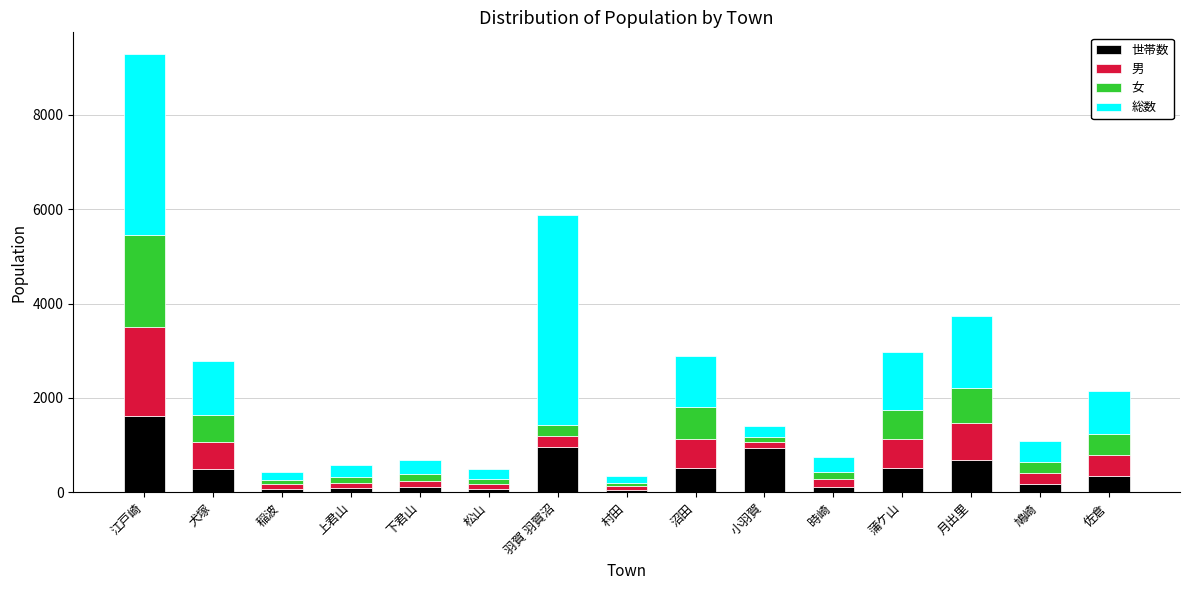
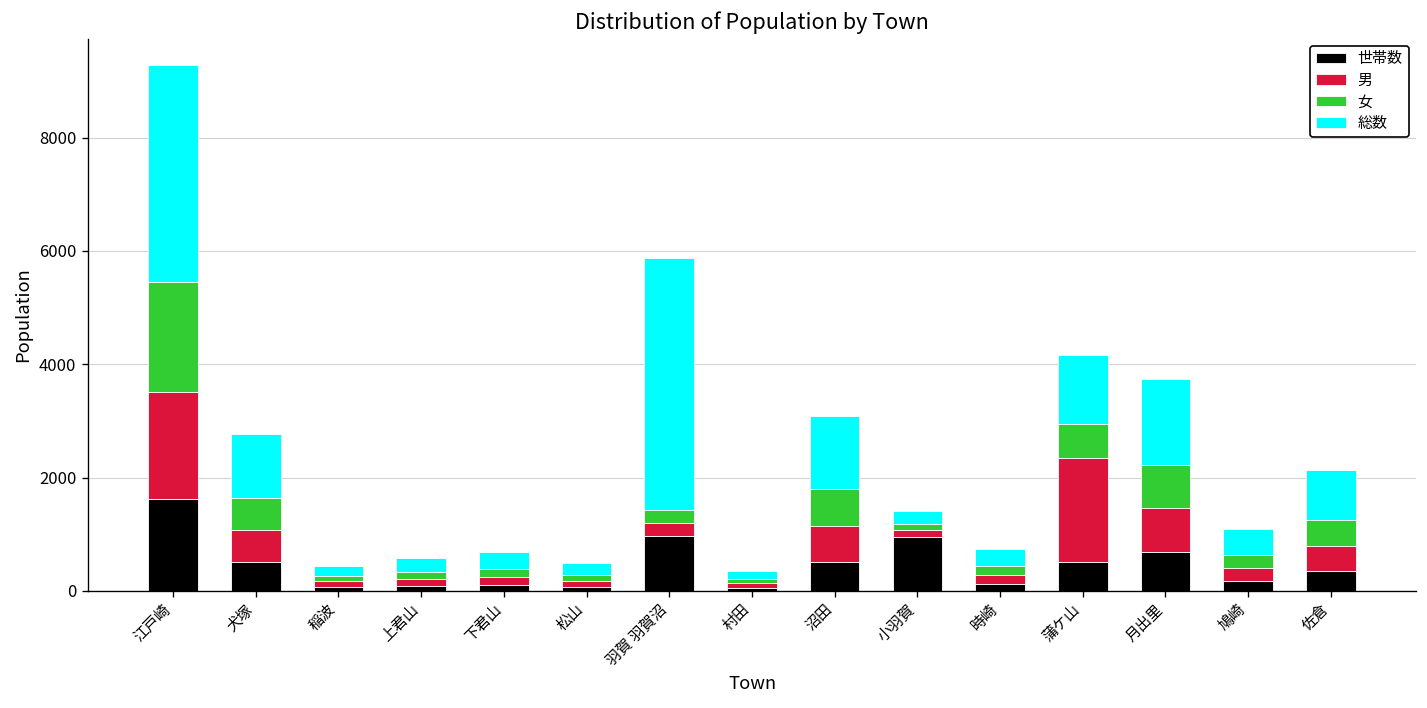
総数, 沼田: 1100 -> 1300
男, 蒲ケ山: 600 -> 1800
